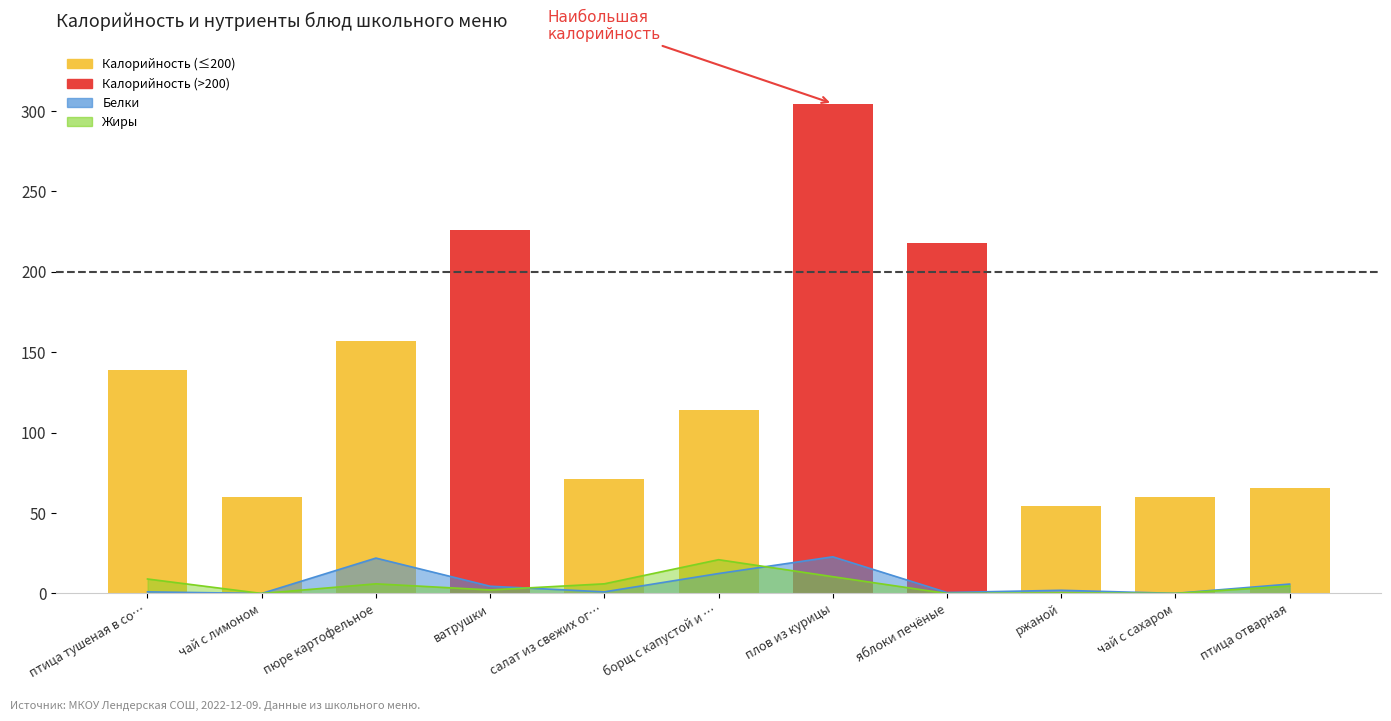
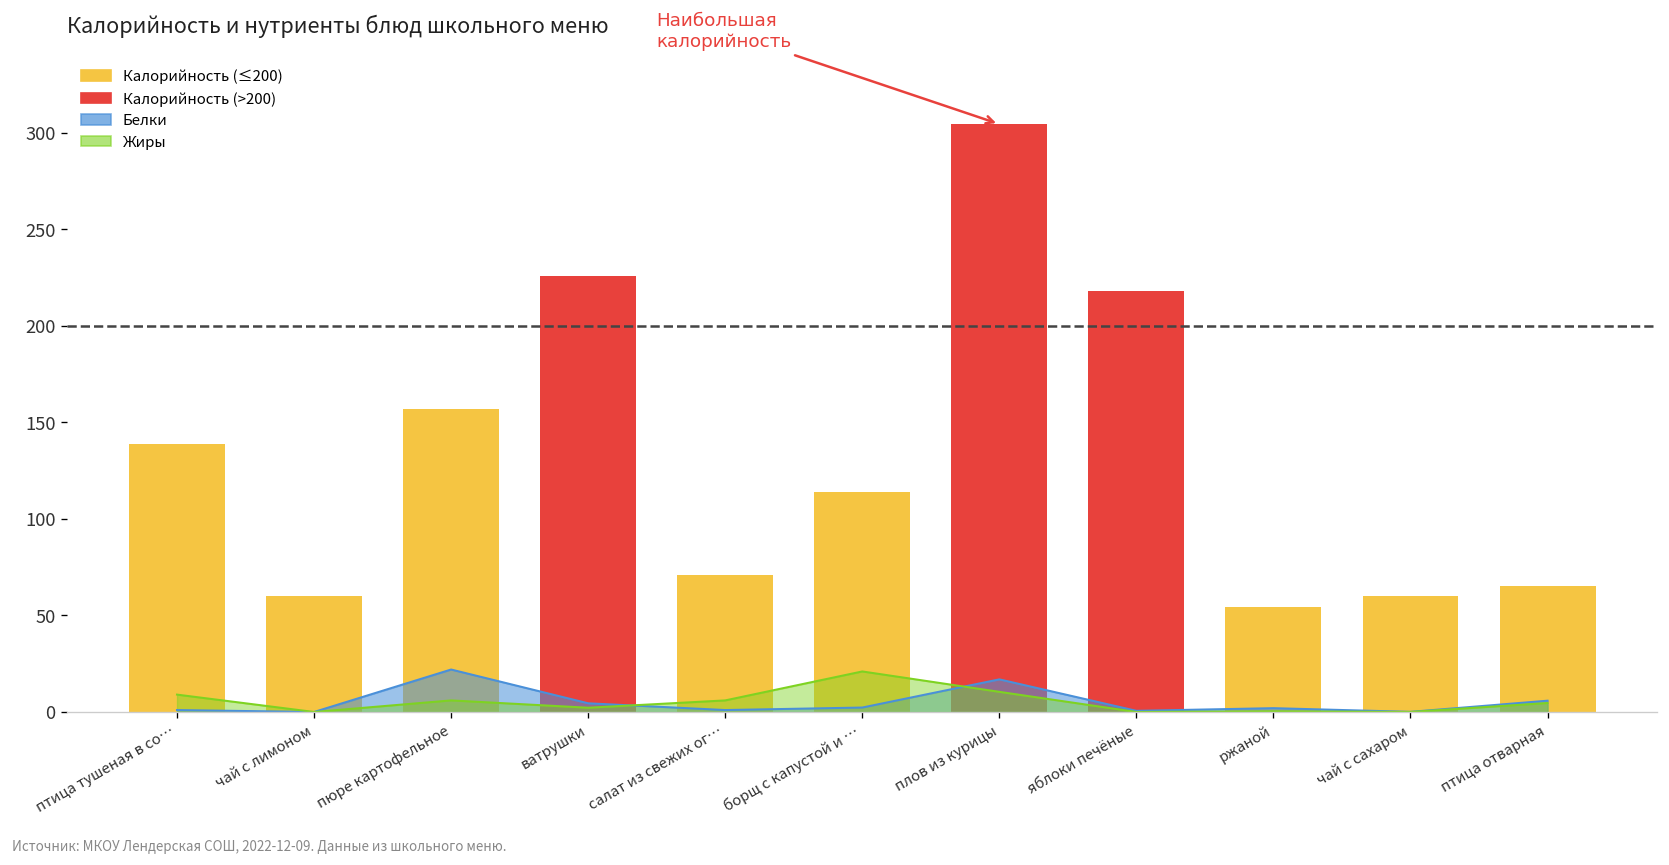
Белки, борщ с капустой и …: 12 -> 2
Белки, плов из курицы: 23 -> 17
